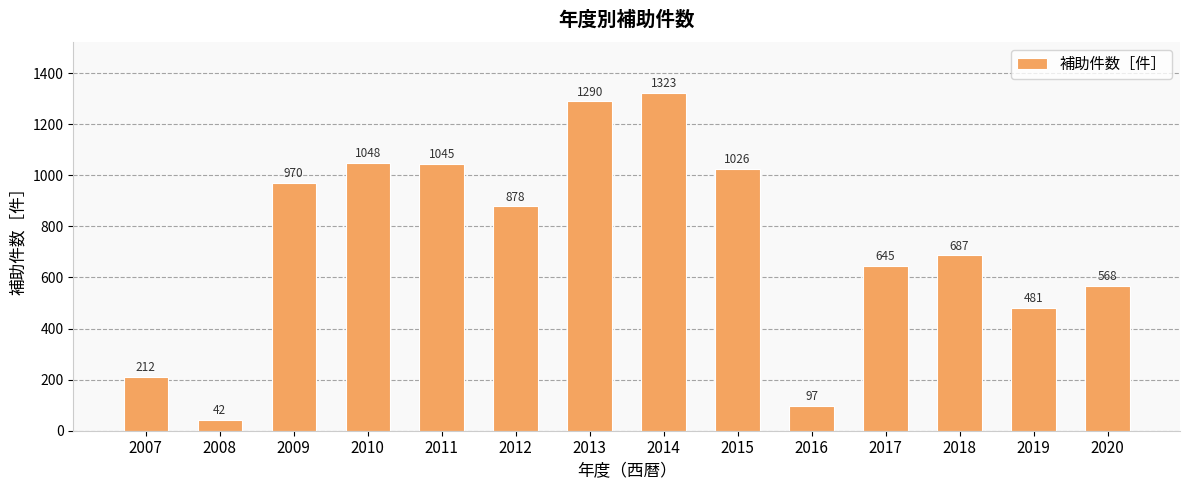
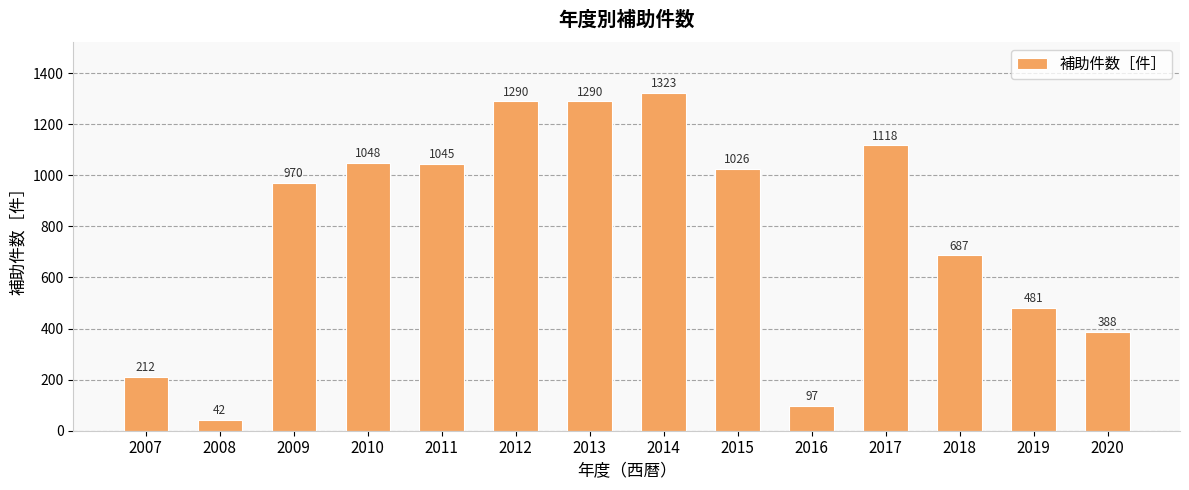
2012: 878 -> 1290
2017: 645 -> 1118
2020: 568 -> 388
